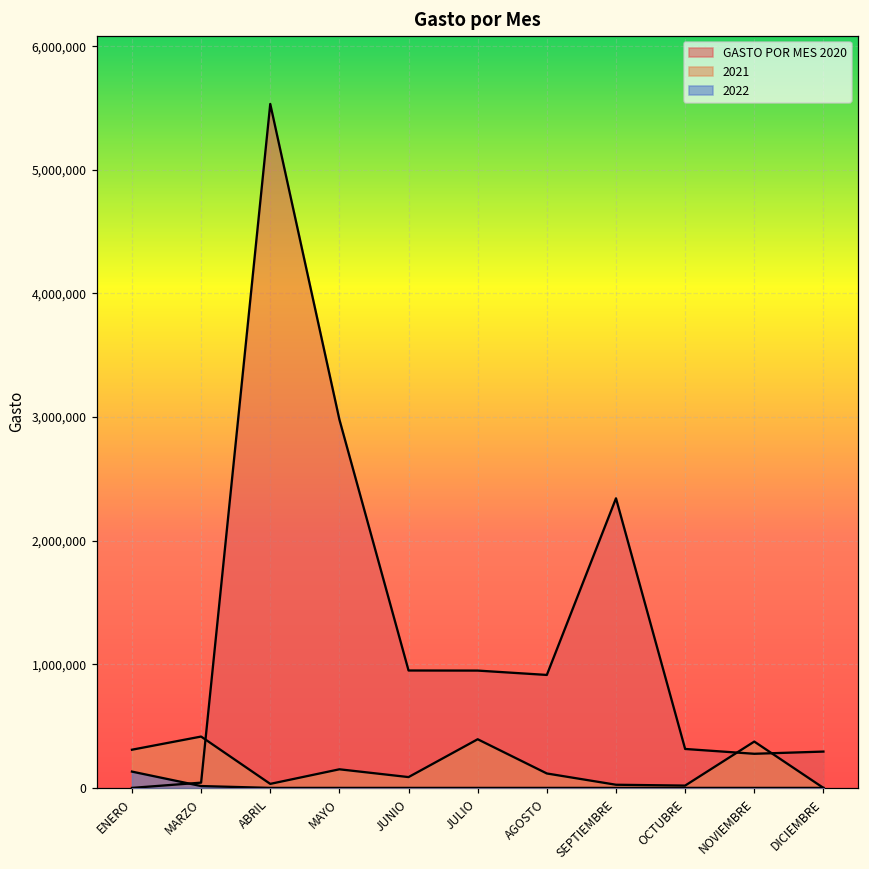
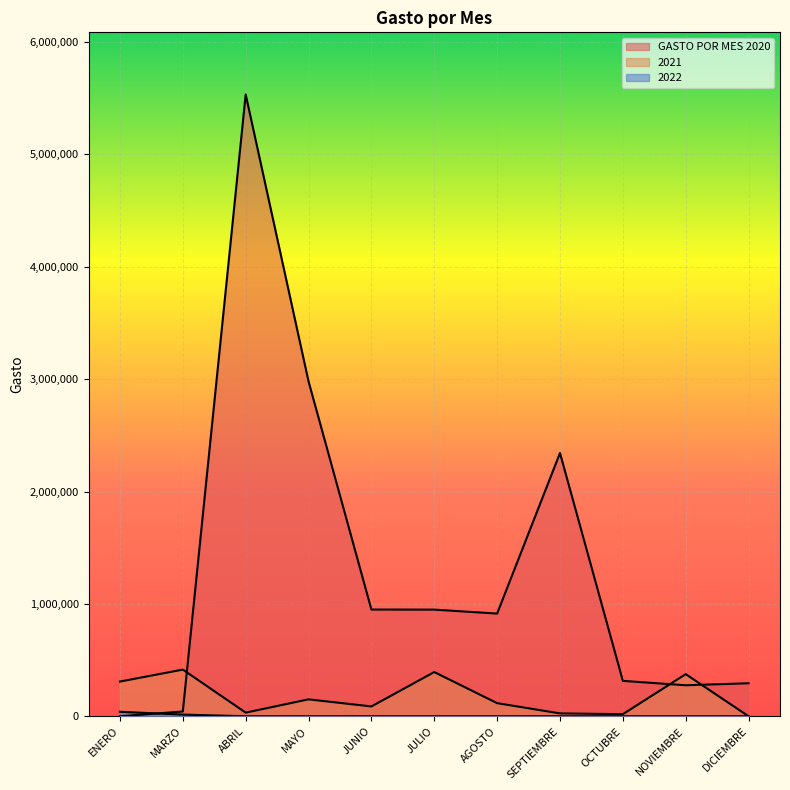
2022, ENERO: 130,000 -> 40,000
